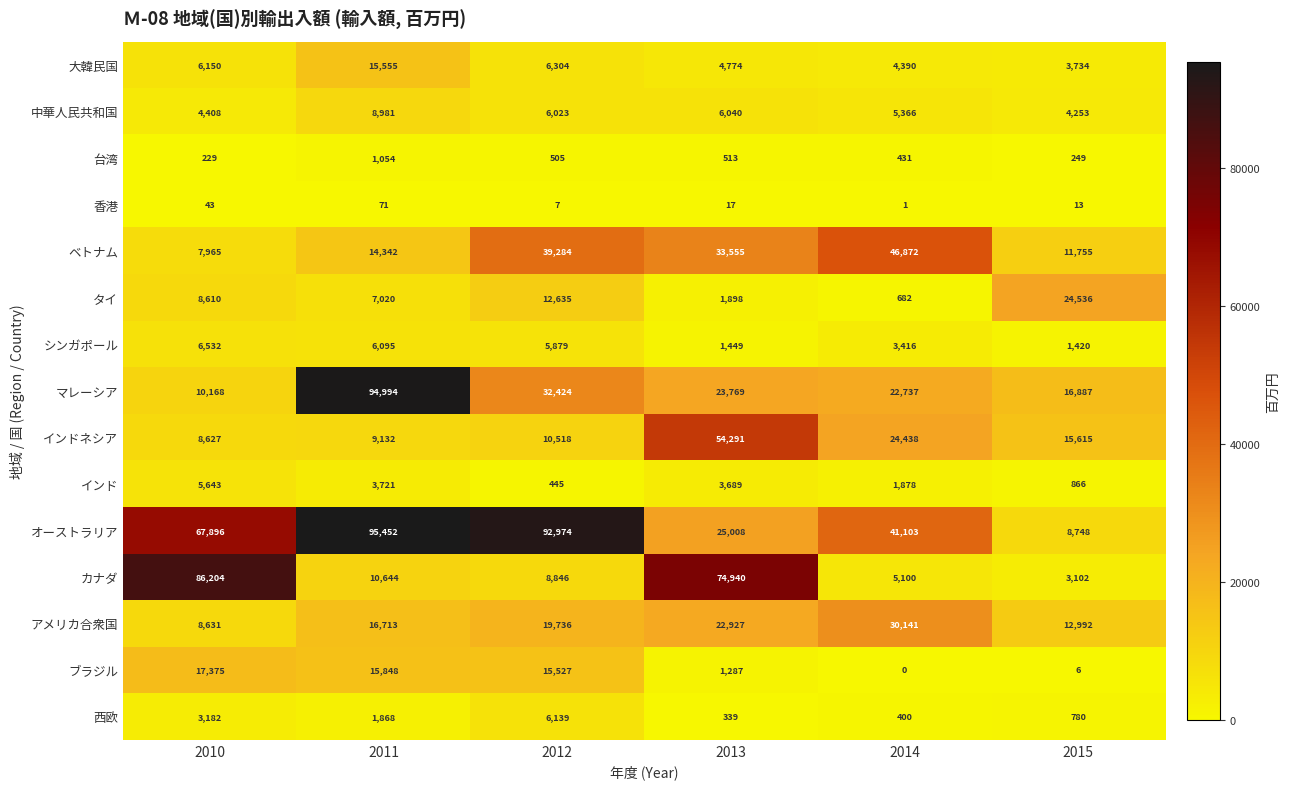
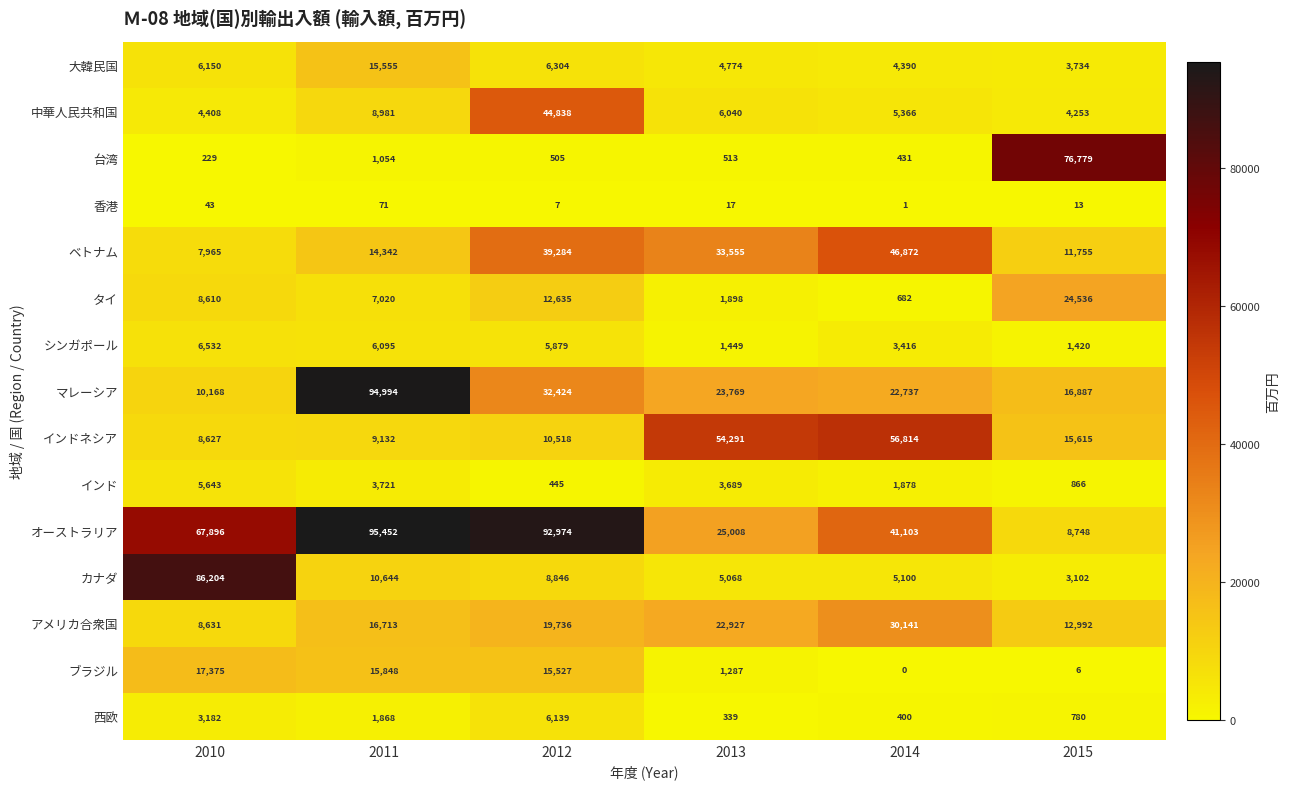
中華人民共和国, 2012: 6,023 -> 44,838
台湾, 2015: 249 -> 76,779
インドネシア, 2014: 24,438 -> 56,814
カナダ, 2013: 74,940 -> 5,068
